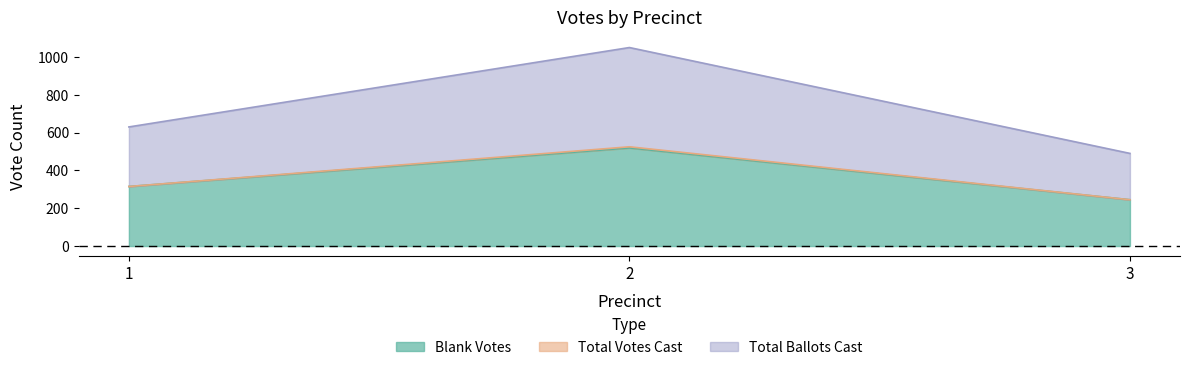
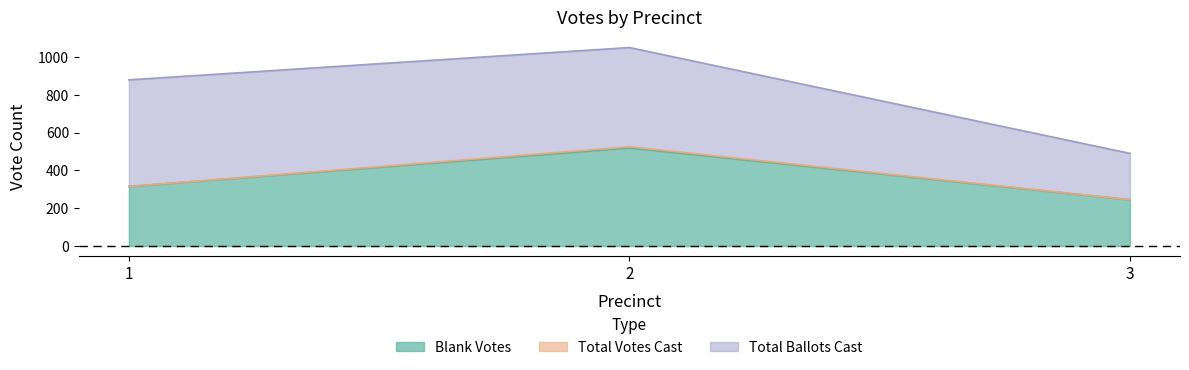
Total Ballots Cast, 1: 320 -> 560
